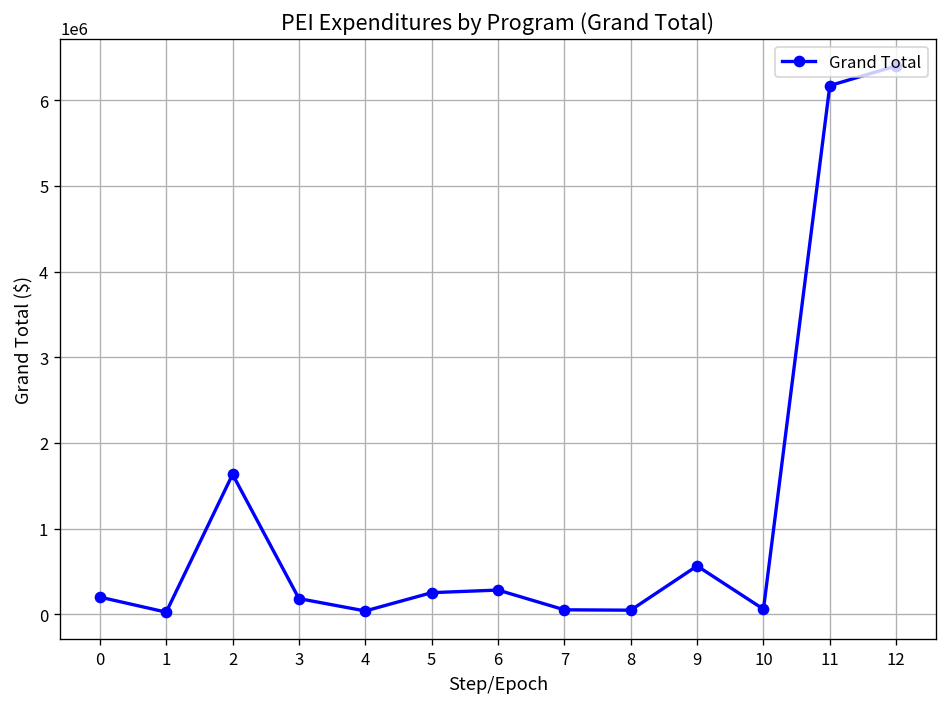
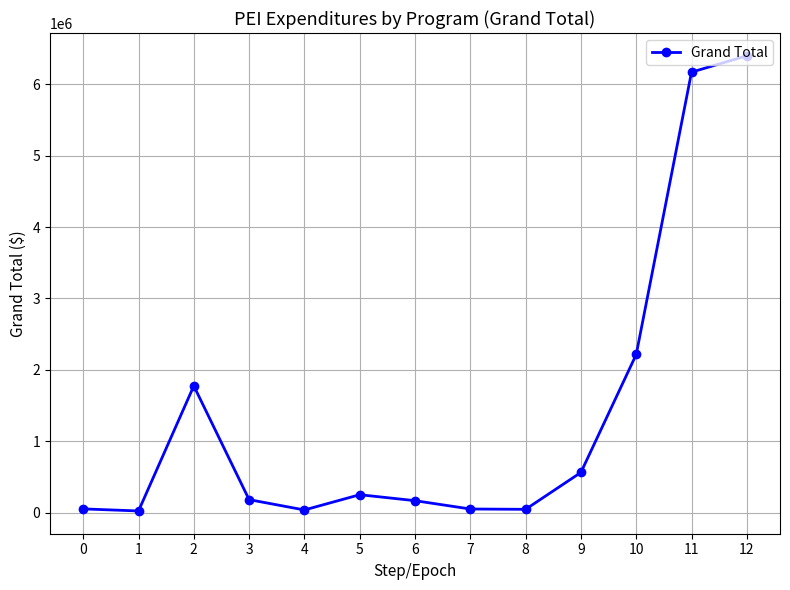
0: 200000 -> 100000
2: 1600000 -> 1800000
6: 300000 -> 200000
10: 100000 -> 2200000
